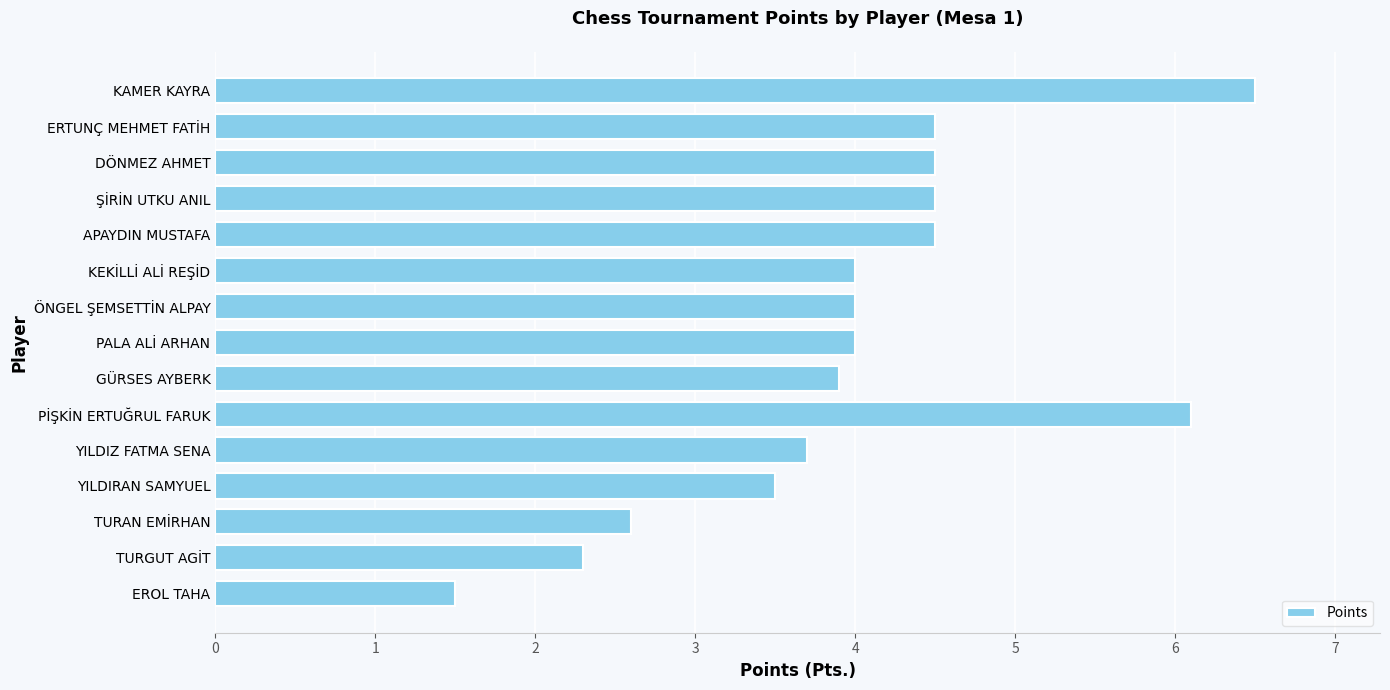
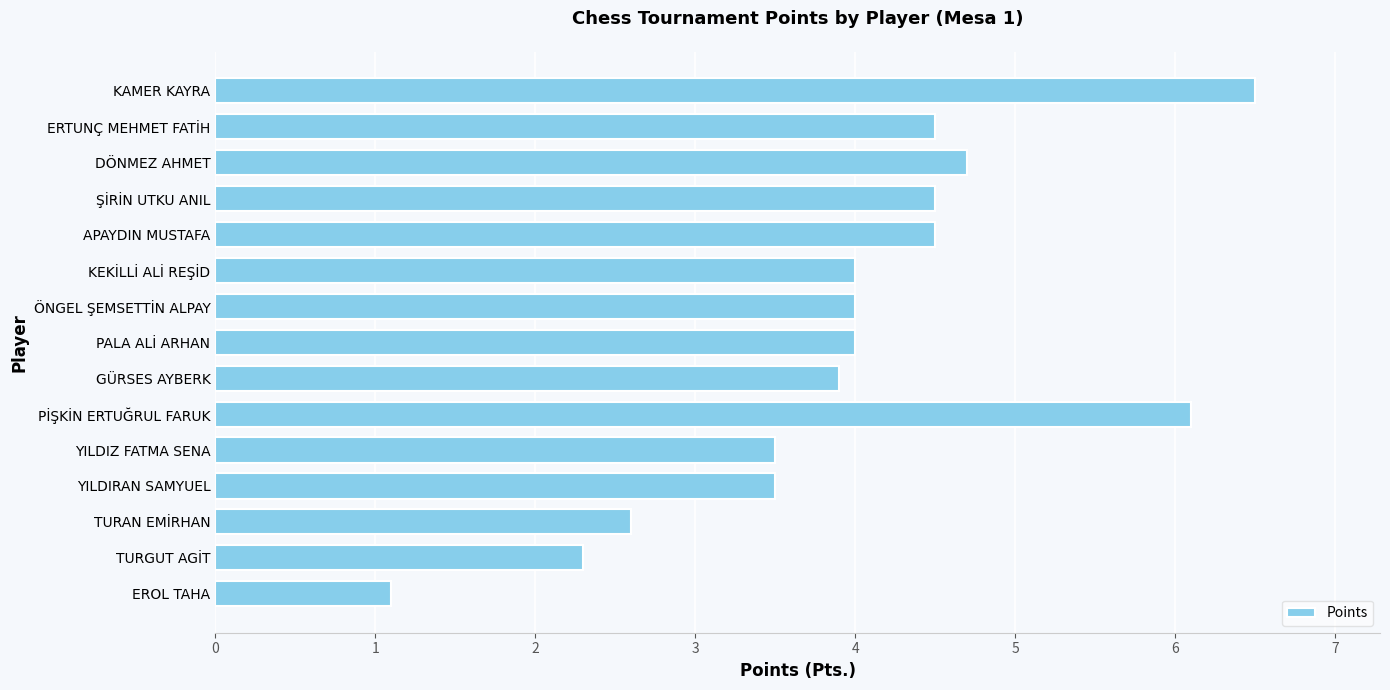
DÖNMEZ AHMET: 4.5 -> 4.7
YILDIZ FATMA SENA: 3.7 -> 3.5
EROL TAHA: 1.5 -> 1.1
